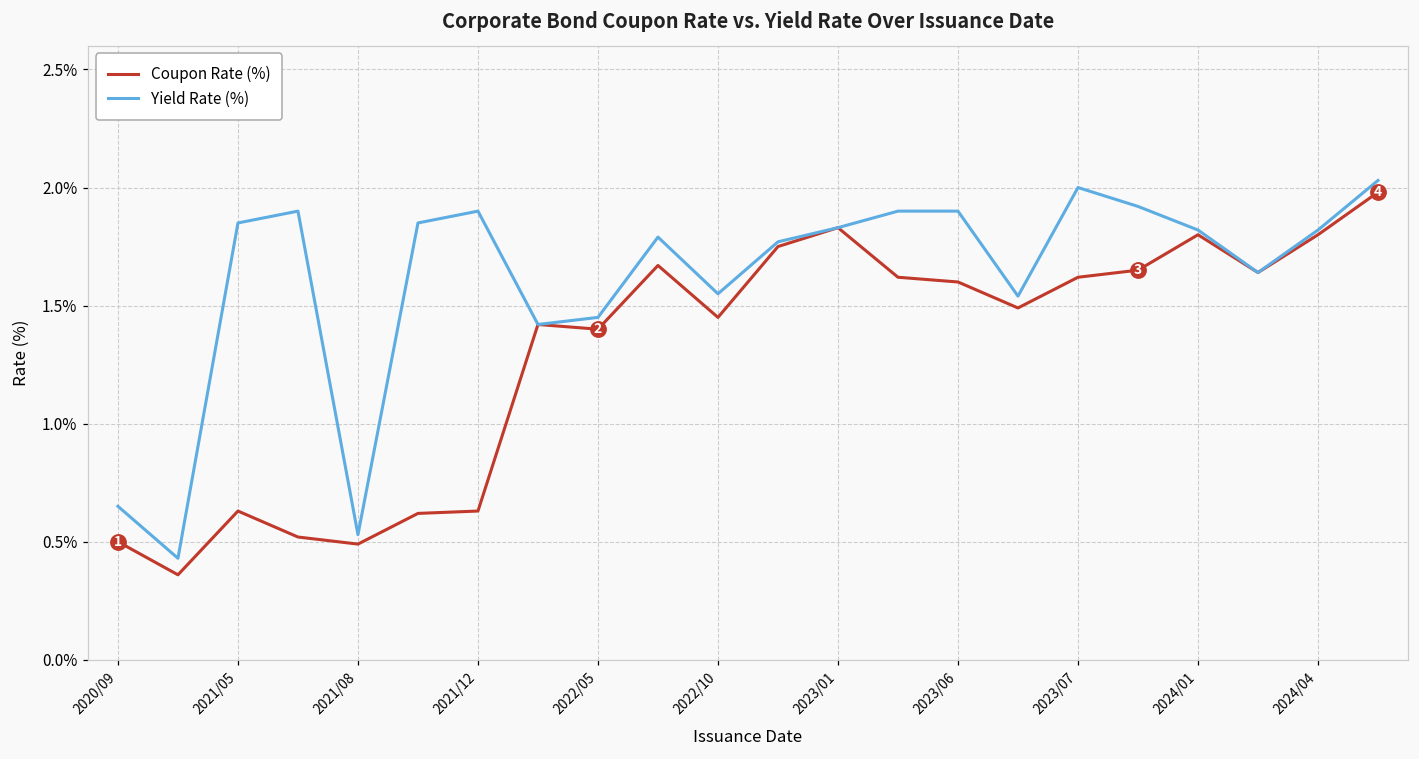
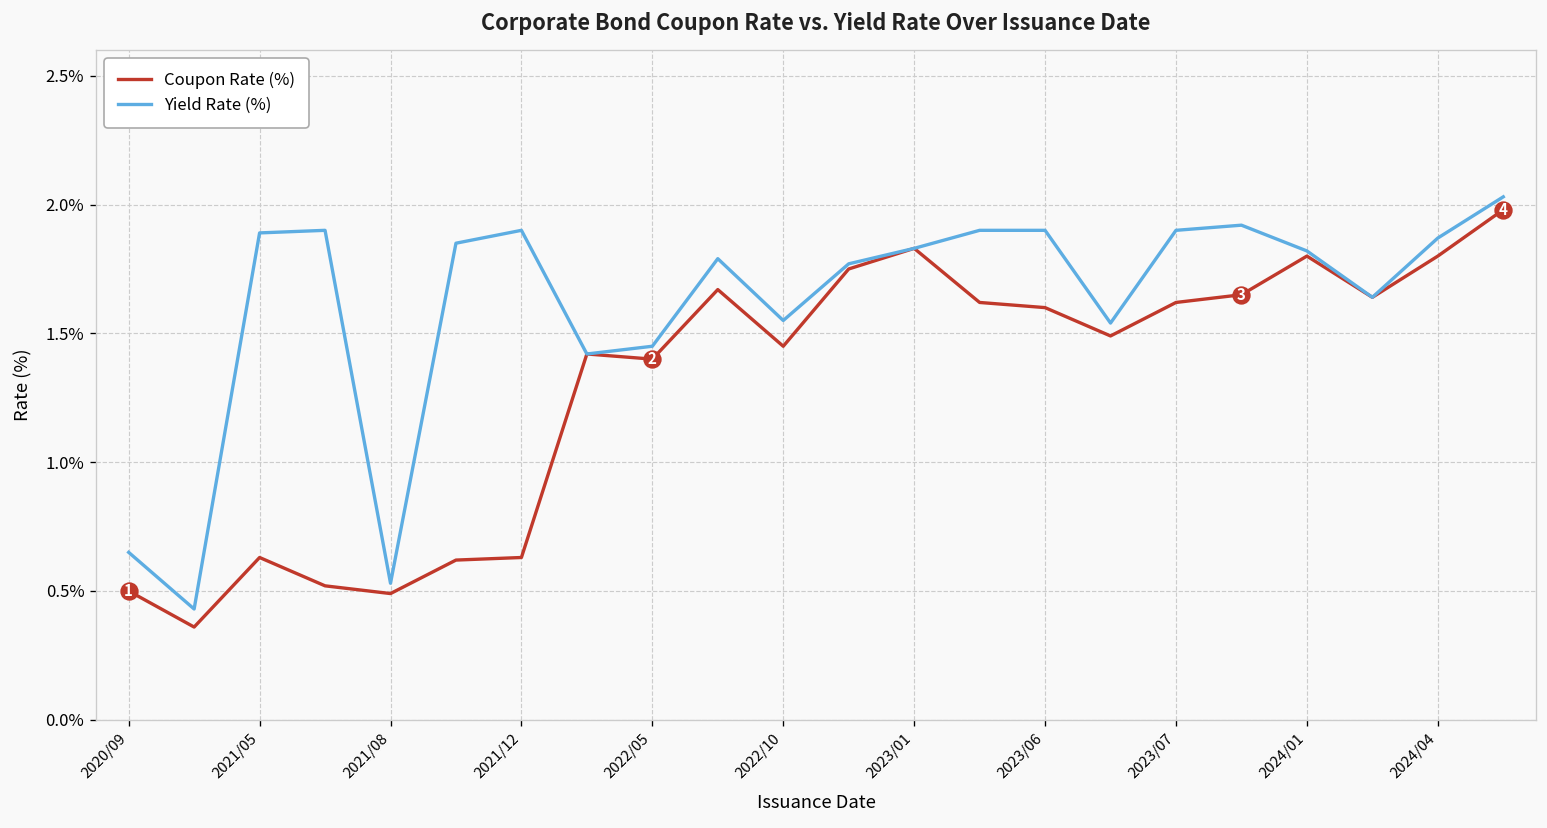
Yield Rate (%), 2021/05: 1.85% -> 1.89%
Yield Rate (%), 2023/07: 2.0% -> 1.9%
Yield Rate (%), 2024/04: 1.82% -> 1.87%
